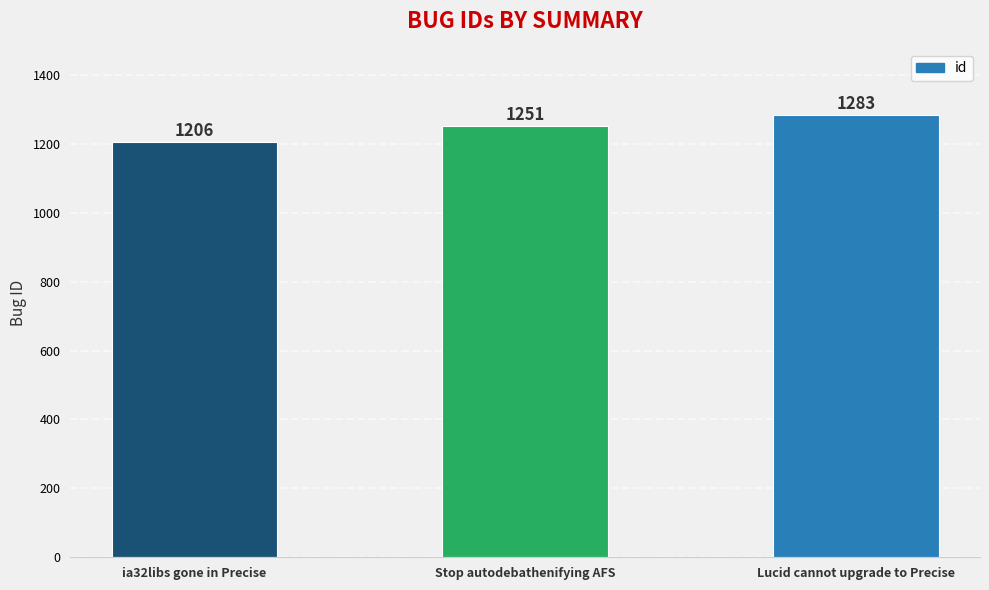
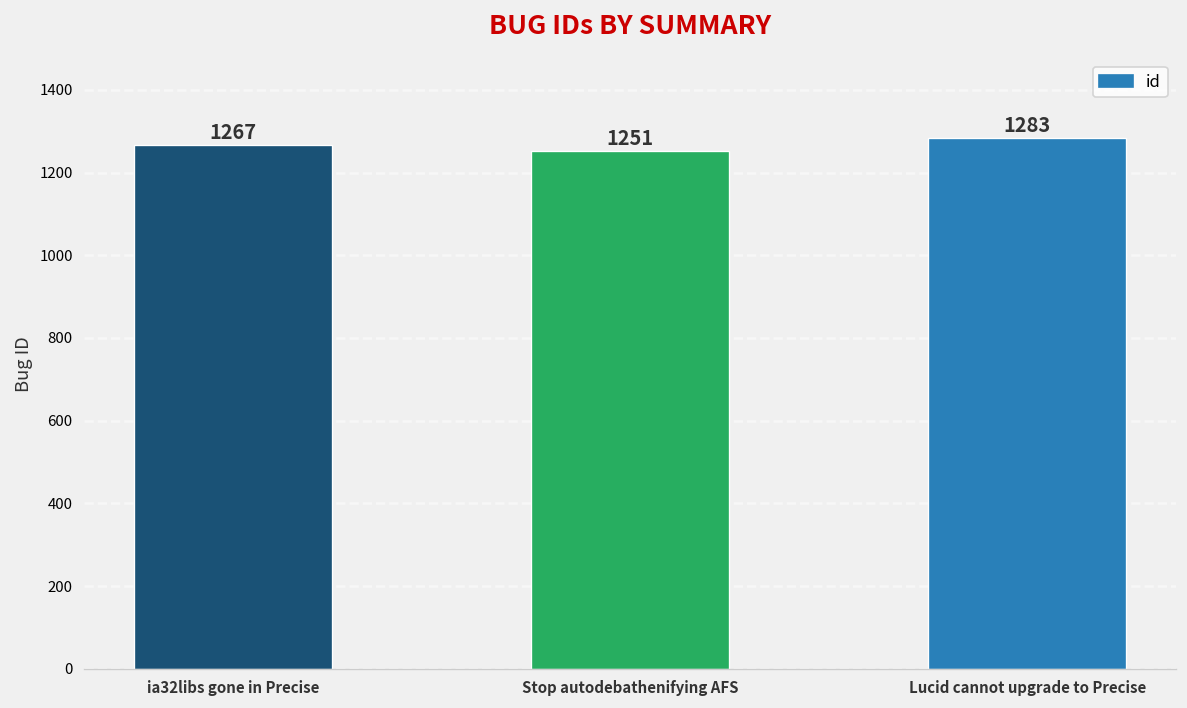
ia32libs gone in Precise: 1206 -> 1267
